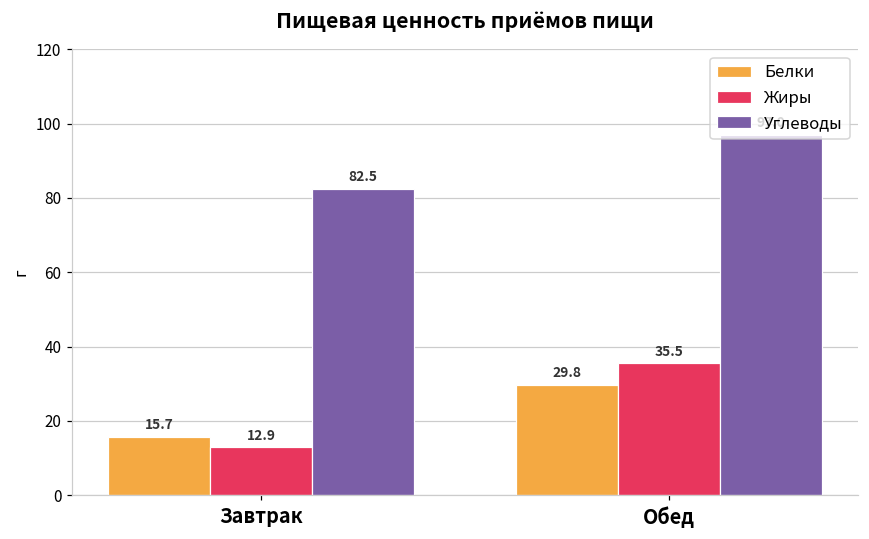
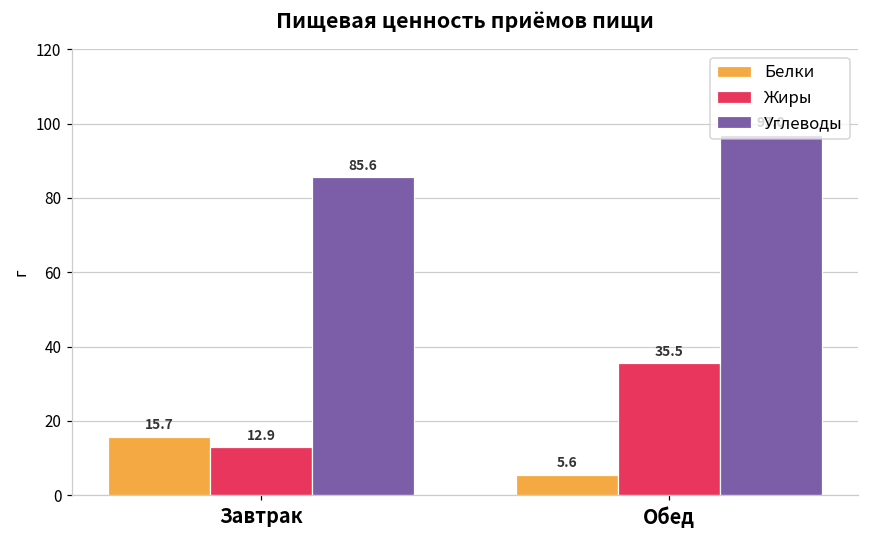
Углеводы, Завтрак: 82.5 -> 85.6
Белки, Обед: 29.8 -> 5.6
